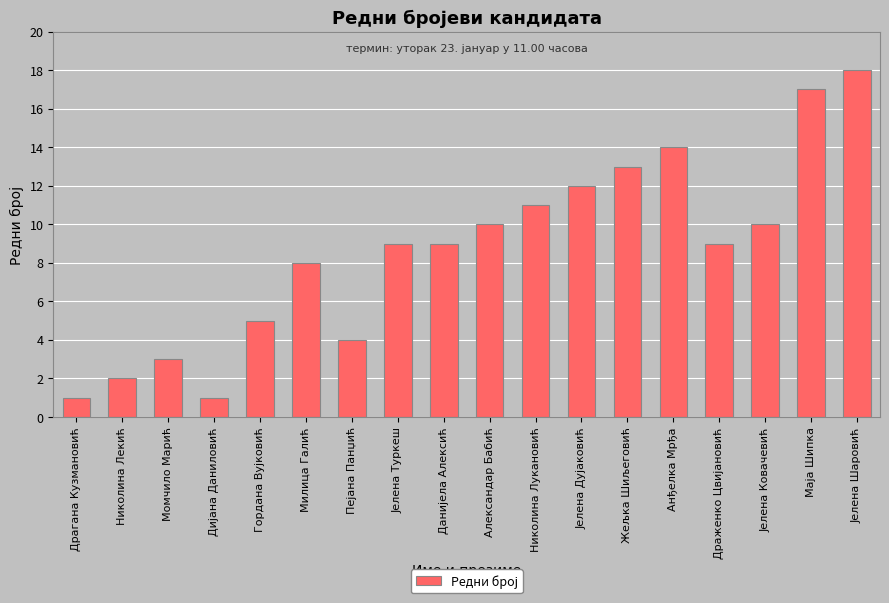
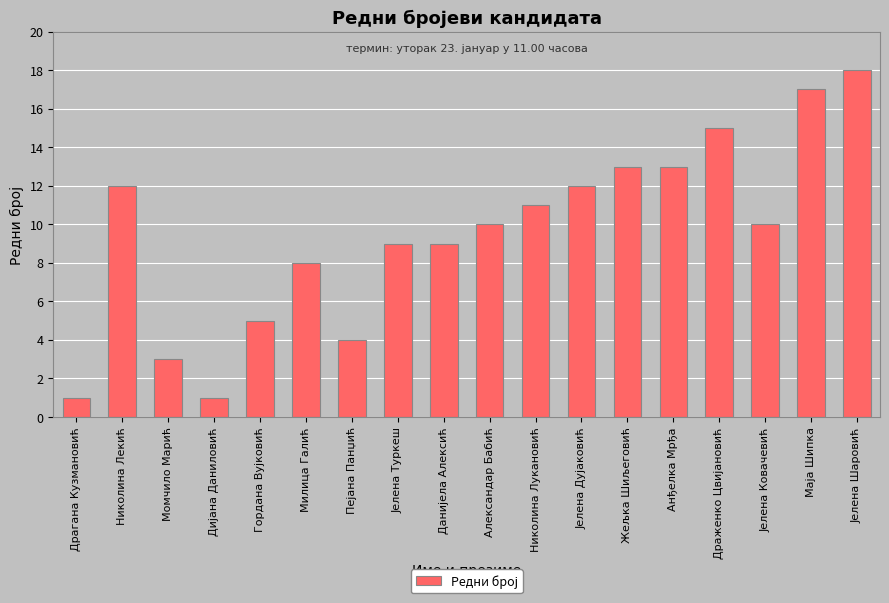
Николина Лекић: 2 -> 12
Анђелка Мрђа: 14 -> 13
Драженко Цвијановић: 9 -> 15
